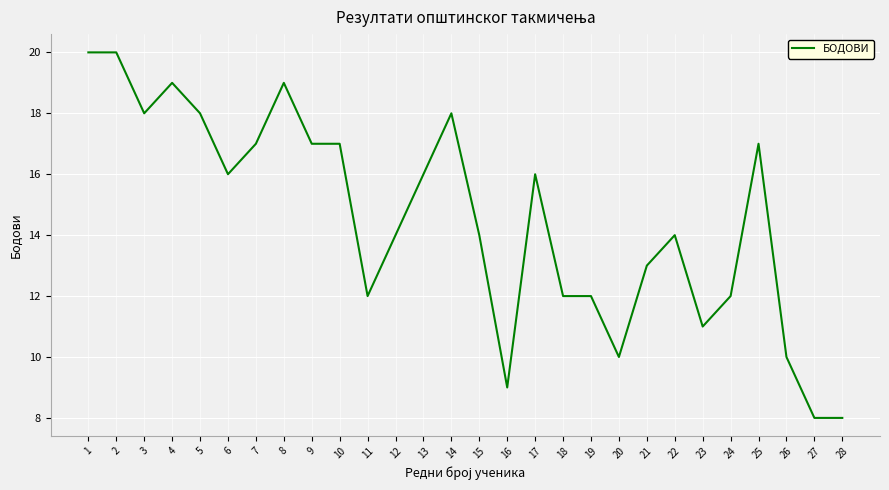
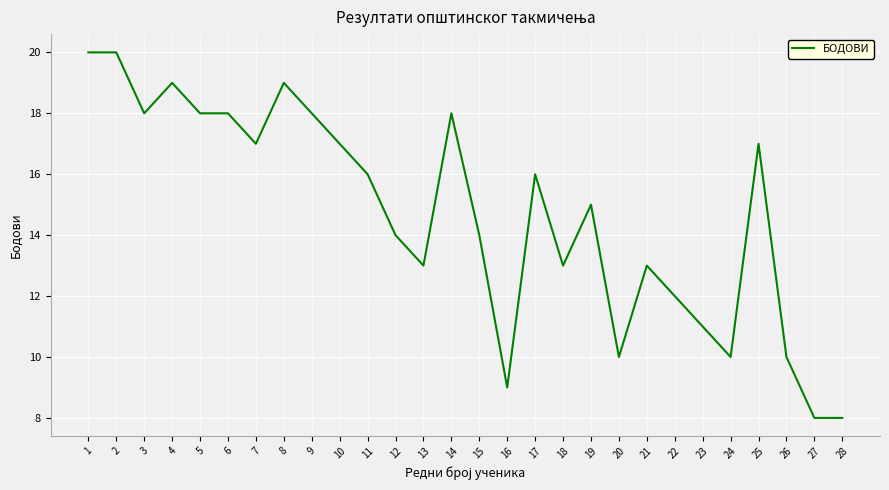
6: 16 -> 18
9: 17 -> 18
11: 12 -> 16
13: 16 -> 13
18: 12 -> 13
19: 12 -> 15
22: 14 -> 12
24: 12 -> 10
